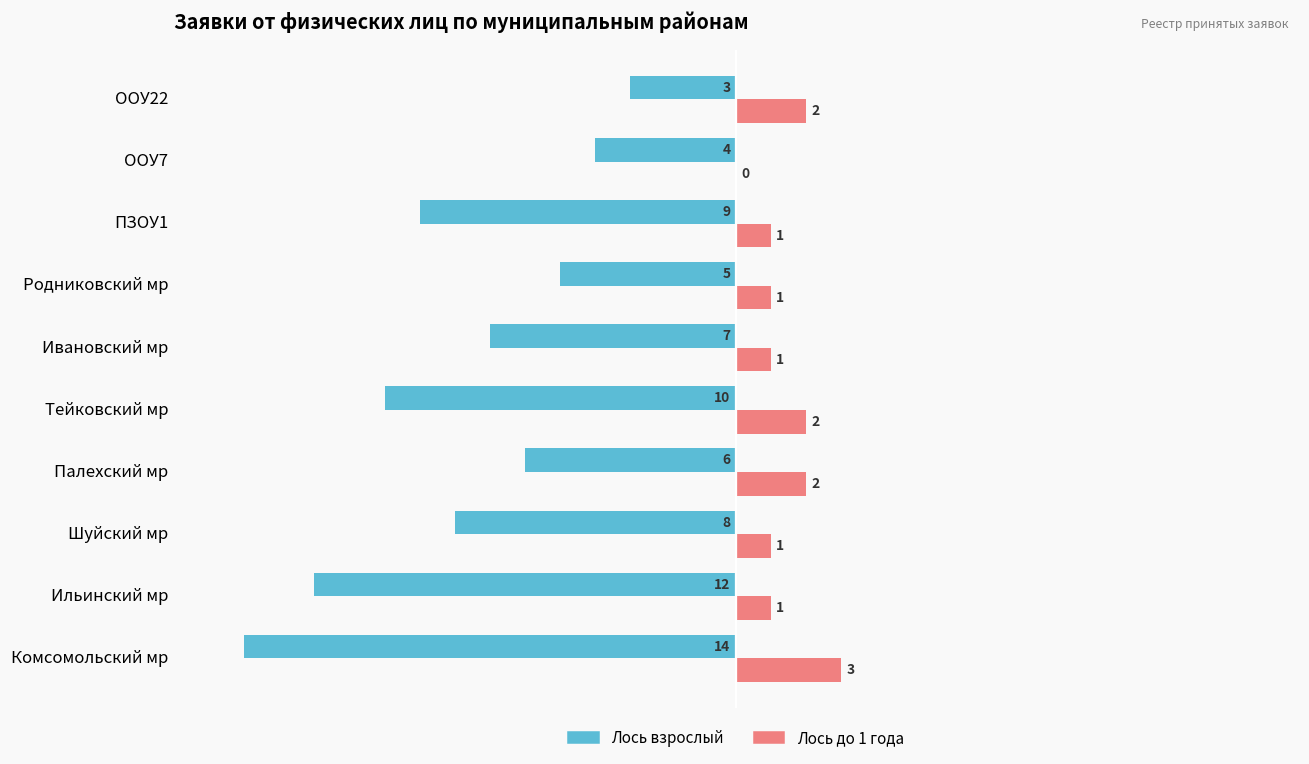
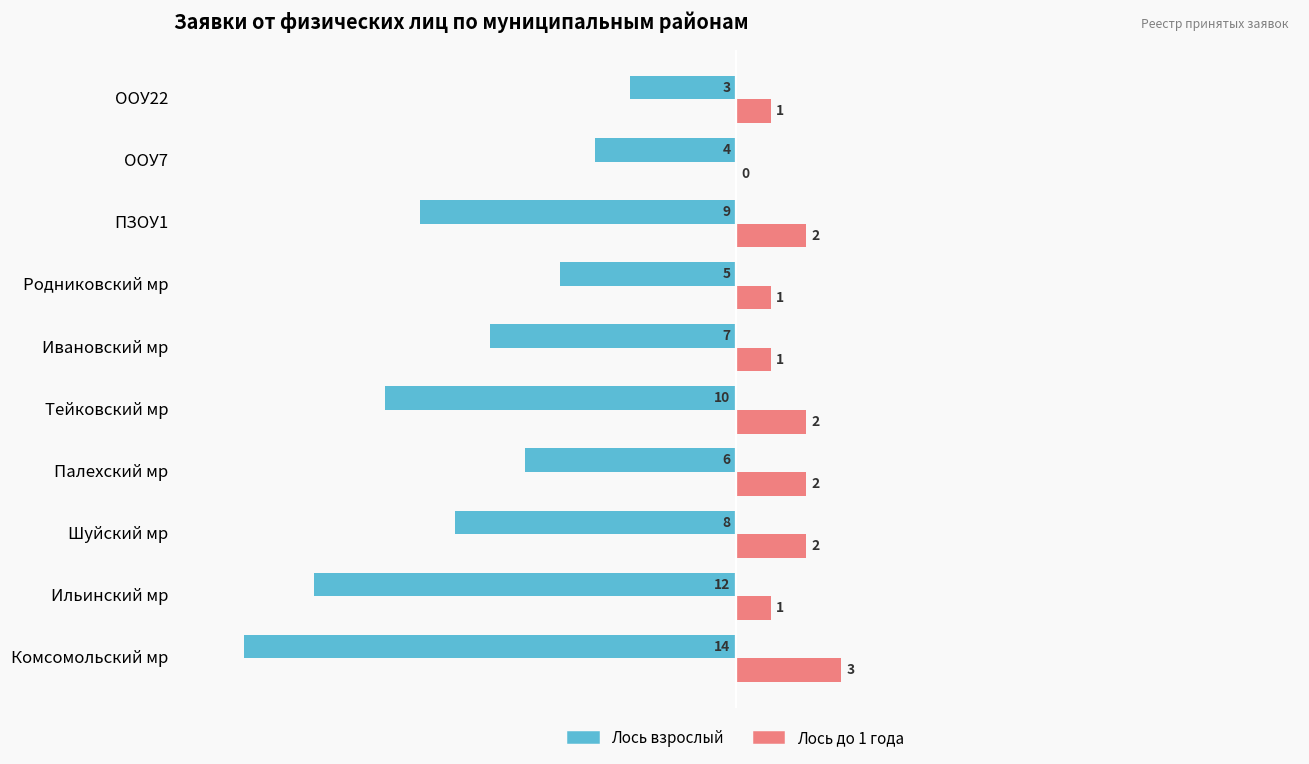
Лось до 1 года, ООУ22: 2 -> 1
Лось до 1 года, ПЗОУ1: 1 -> 2
Лось до 1 года, Шуйский мр: 1 -> 2
